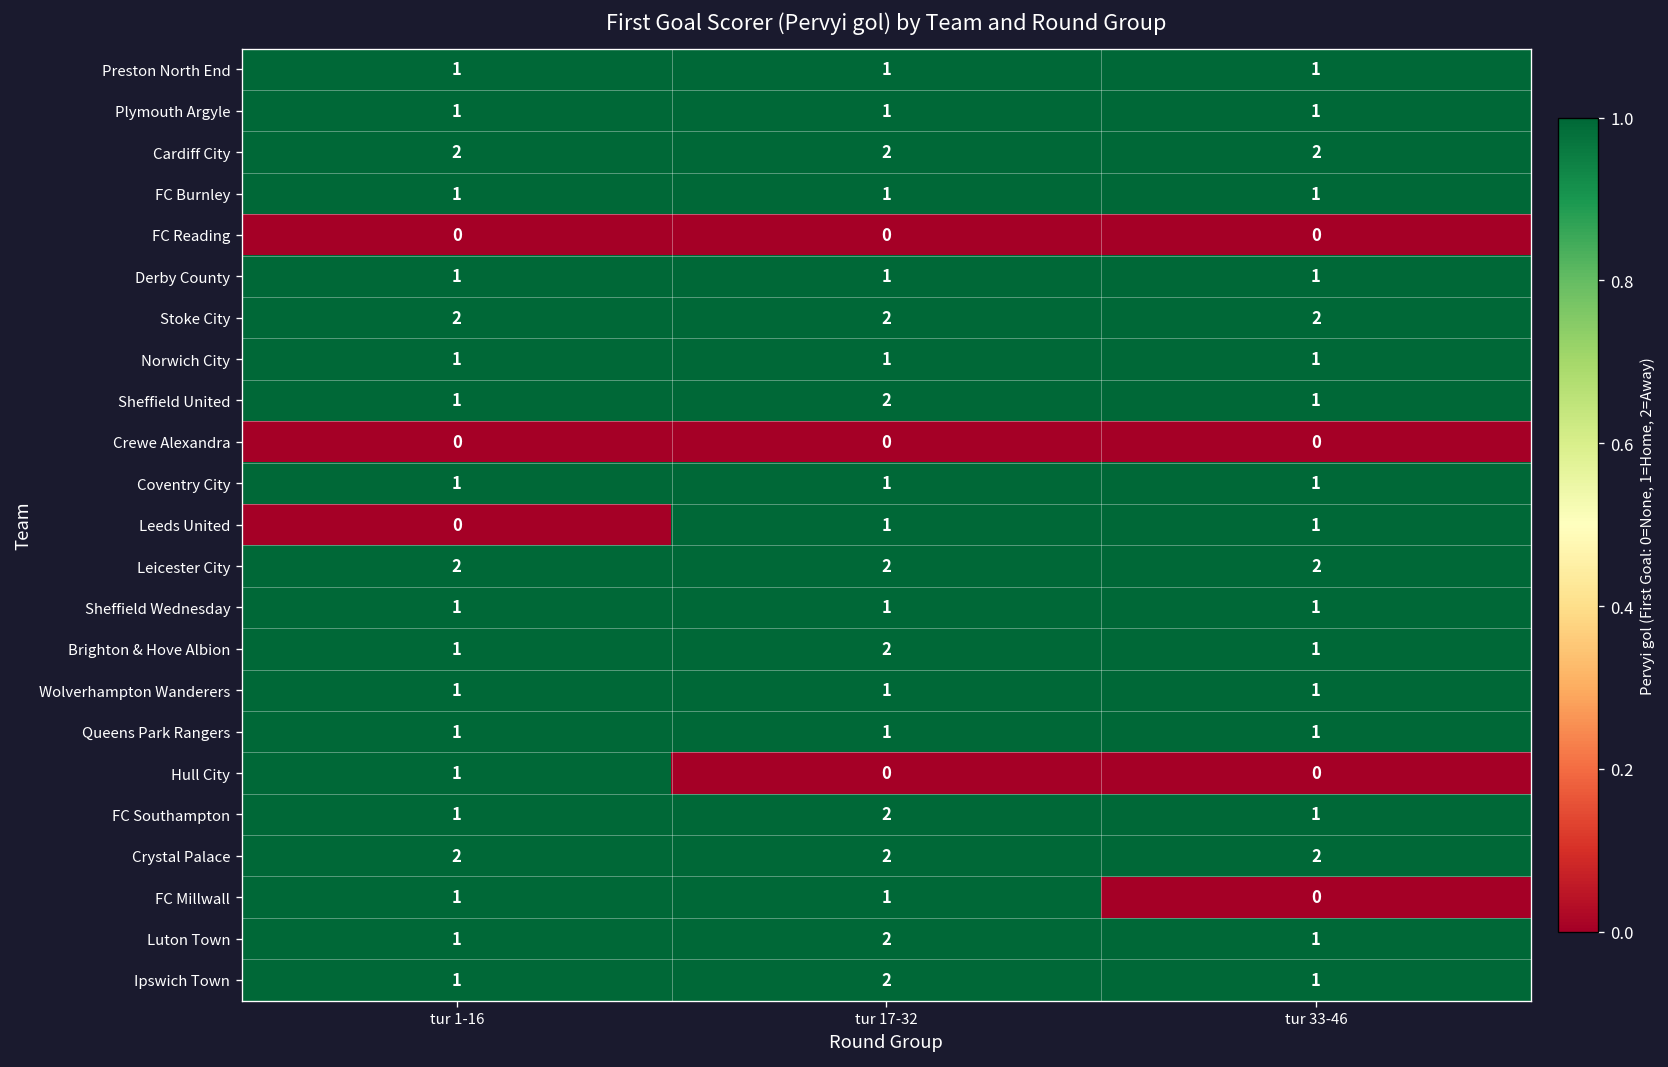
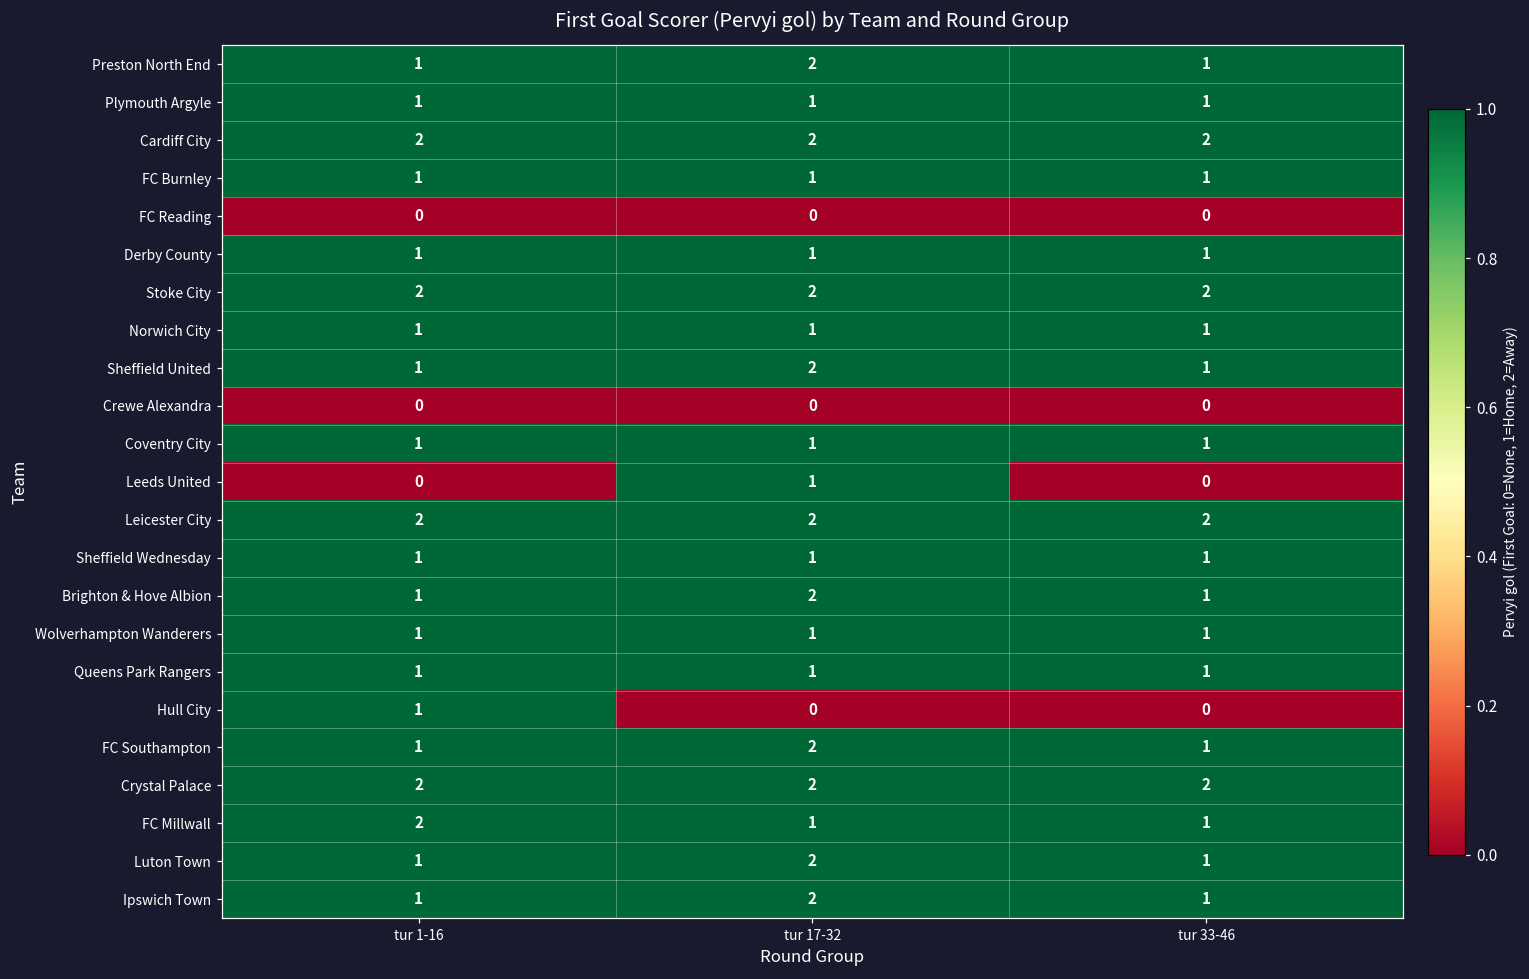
Preston North End, tur 17-32: 1 -> 2
Leeds United, tur 33-46: 1 -> 0
FC Millwall, tur 1-16: 1 -> 2
FC Millwall, tur 33-46: 0 -> 1
